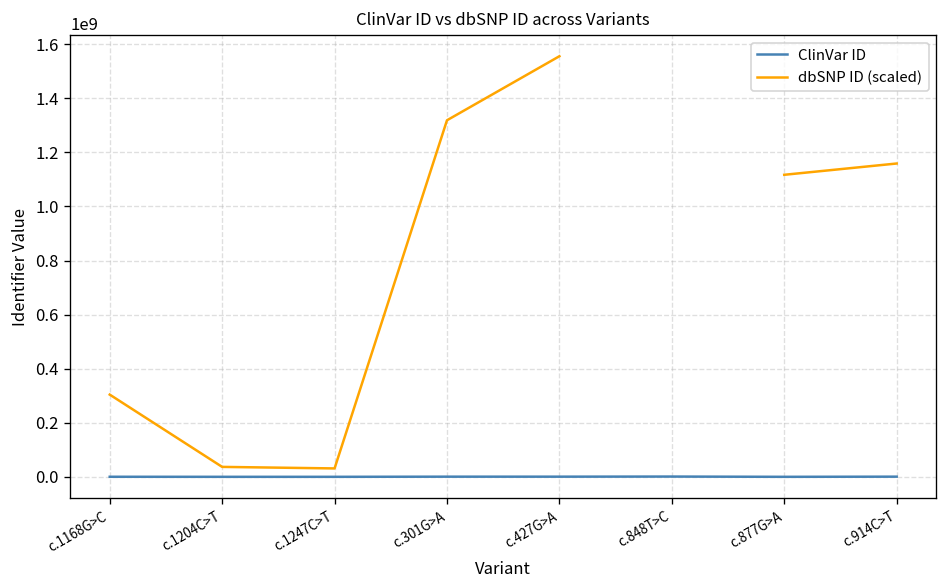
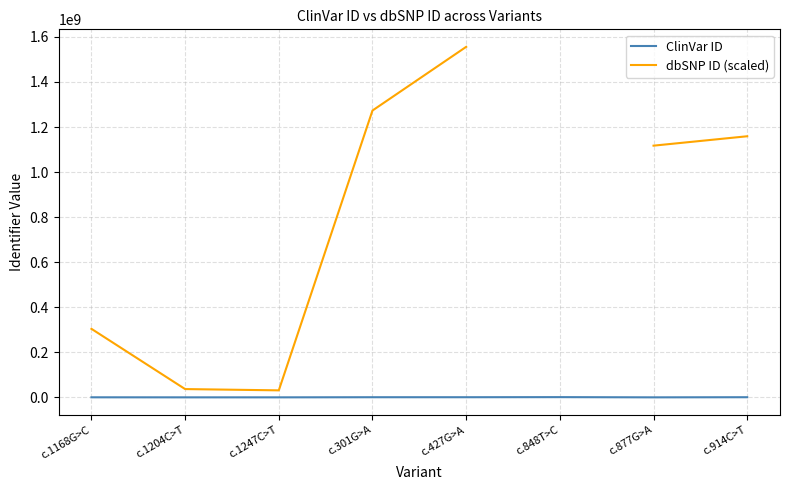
dbSNP ID (scaled), c.301G>A: 1320000000 -> 1270000000
